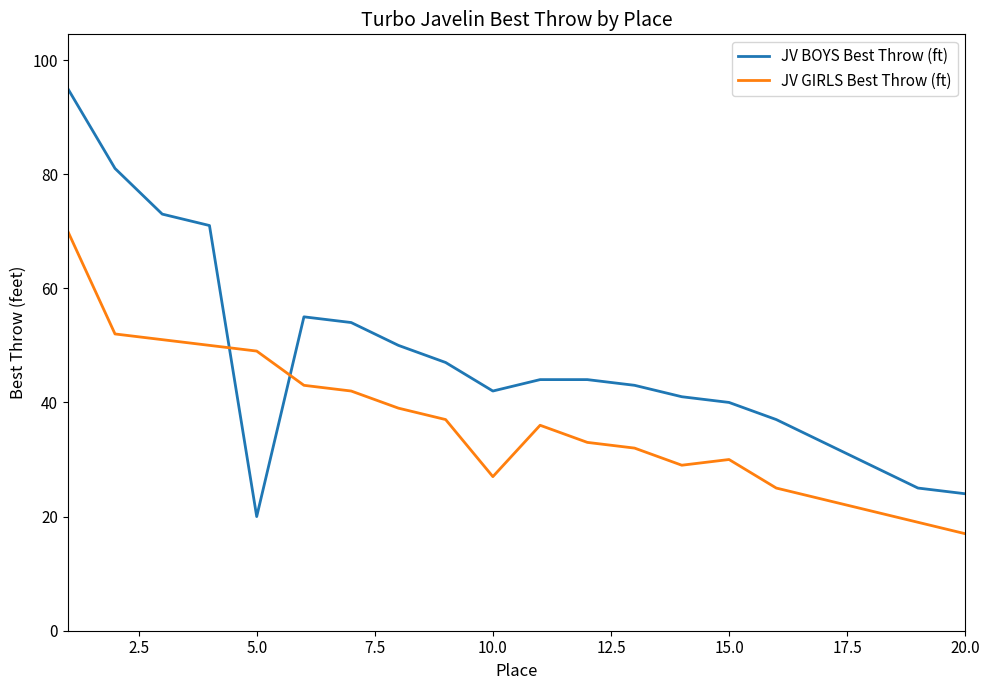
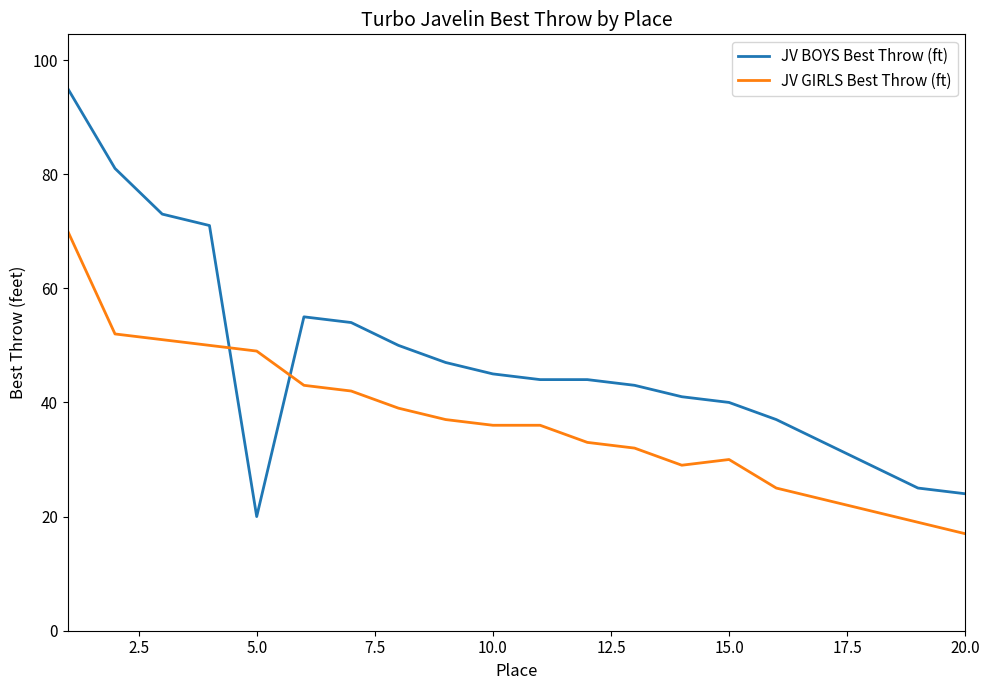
JV BOYS Best Throw (ft), 10.0: 42 -> 45
JV GIRLS Best Throw (ft), 10.0: 27 -> 36
